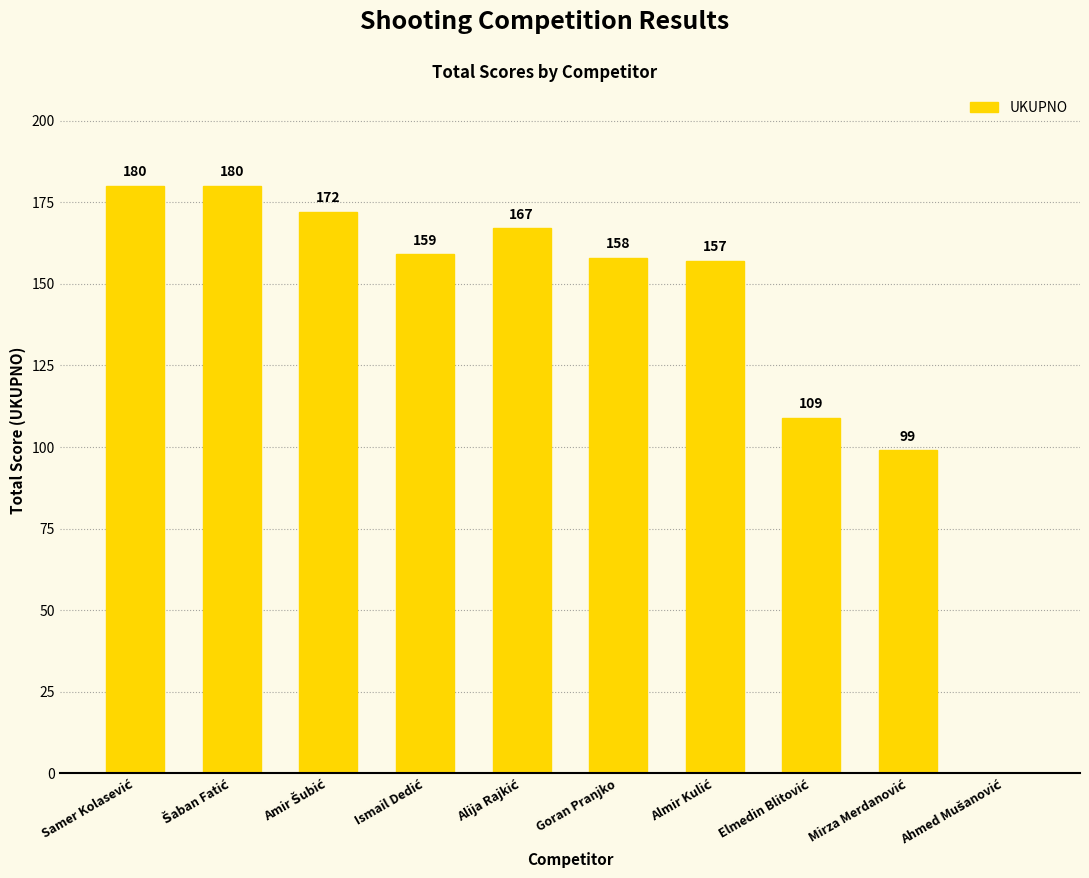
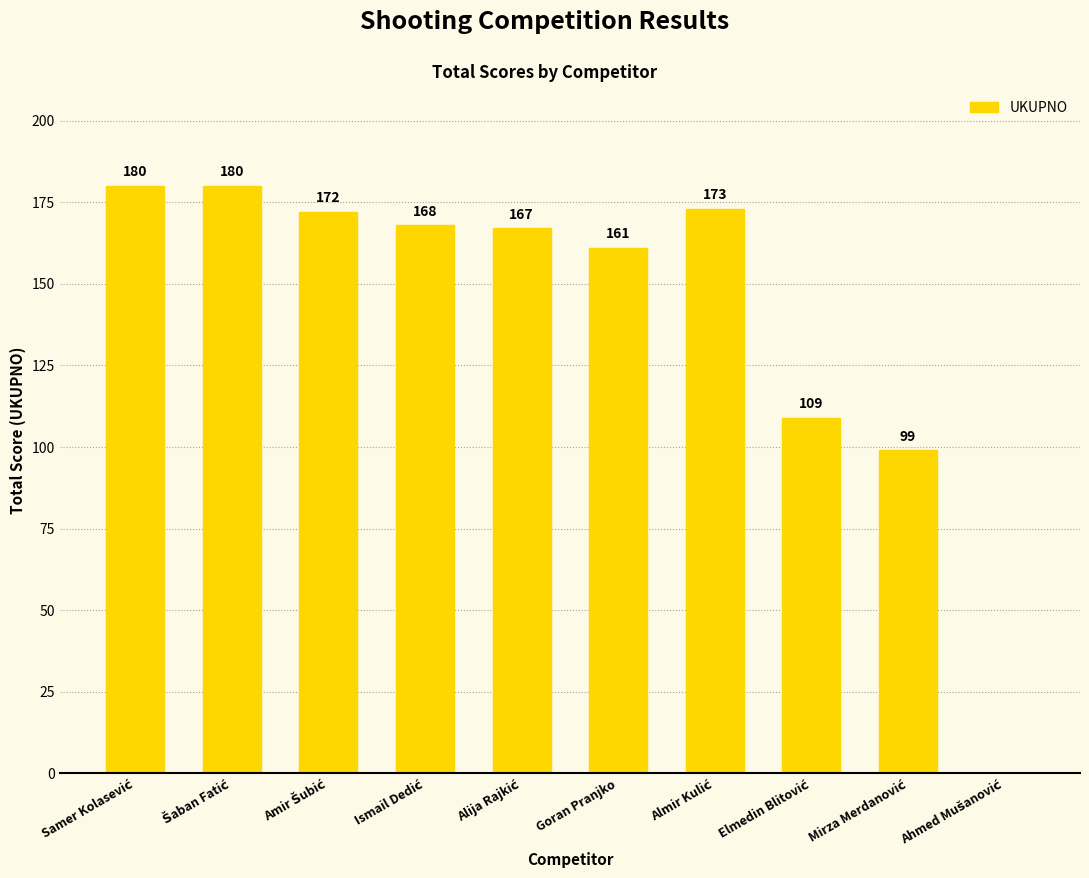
Ismail Dedić: 159 -> 168
Goran Pranjko: 158 -> 161
Almir Kulić: 157 -> 173
